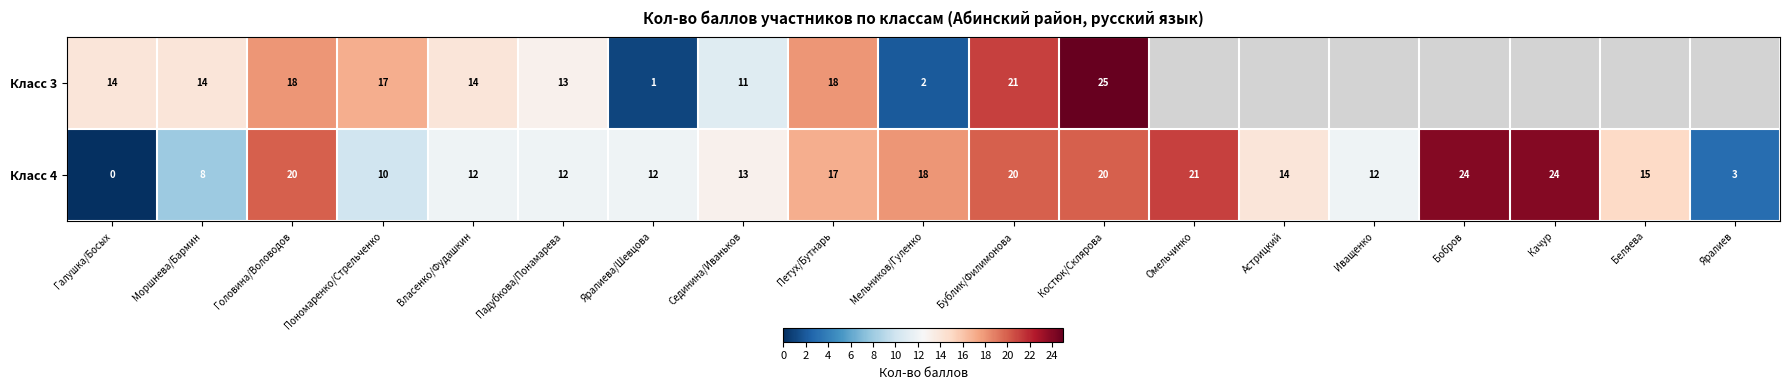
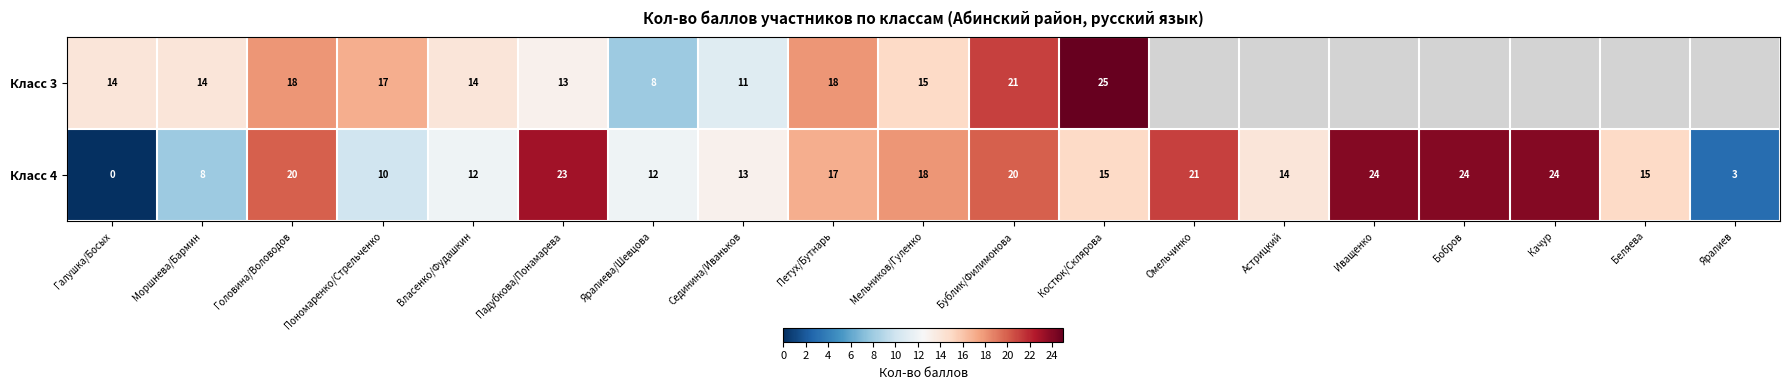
Класс 3, Яралиева/Шевцова: 1 -> 8
Класс 3, Мельников/Гуленко: 2 -> 15
Класс 4, Падубкова/Понамарева: 12 -> 23
Класс 4, Костюк/Склярова: 20 -> 15
Класс 4, Иващенко: 12 -> 24
